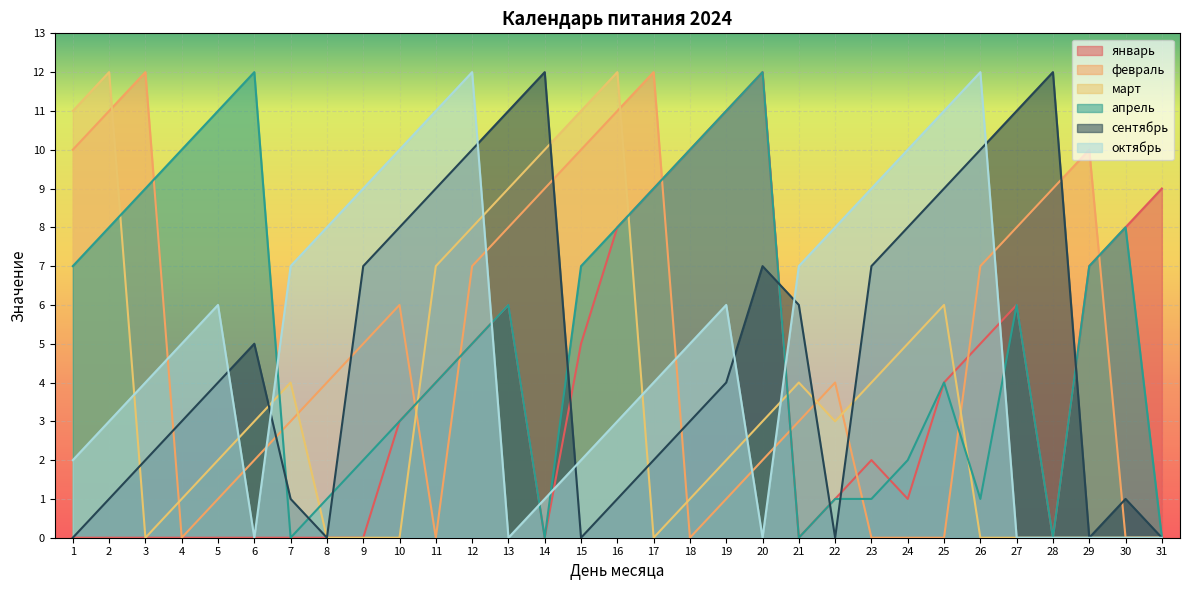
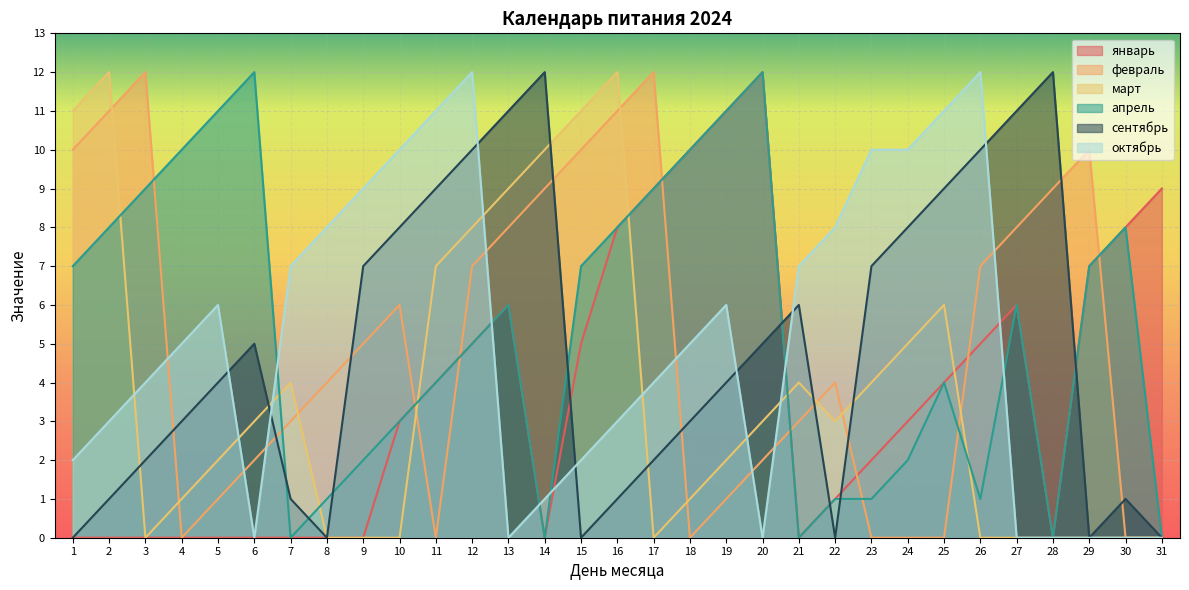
сентябрь, 20: 7 -> 5
октябрь, 23: 9 -> 10
январь, 24: 1 -> 3
